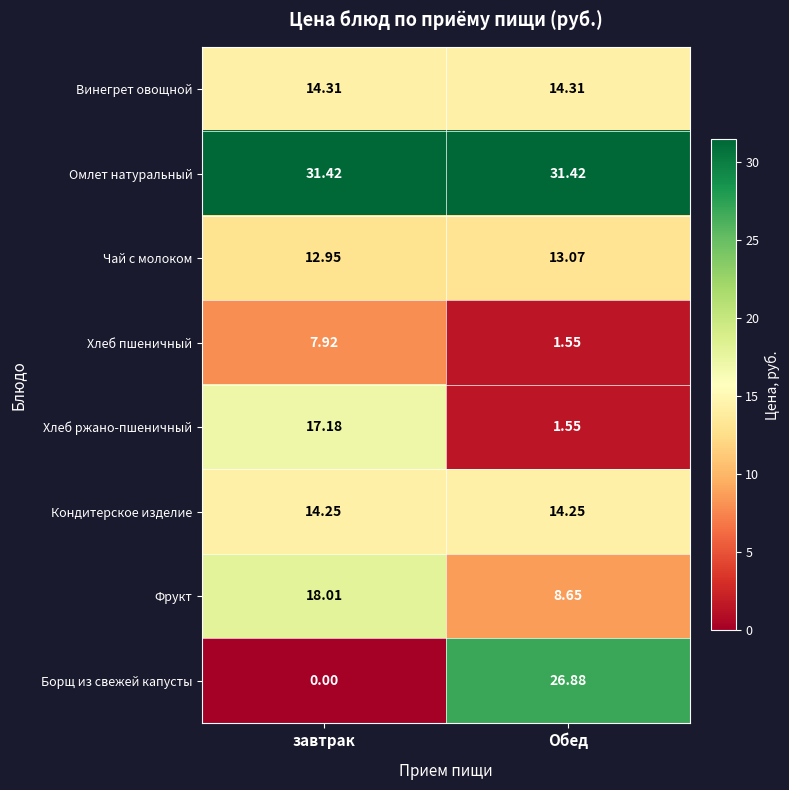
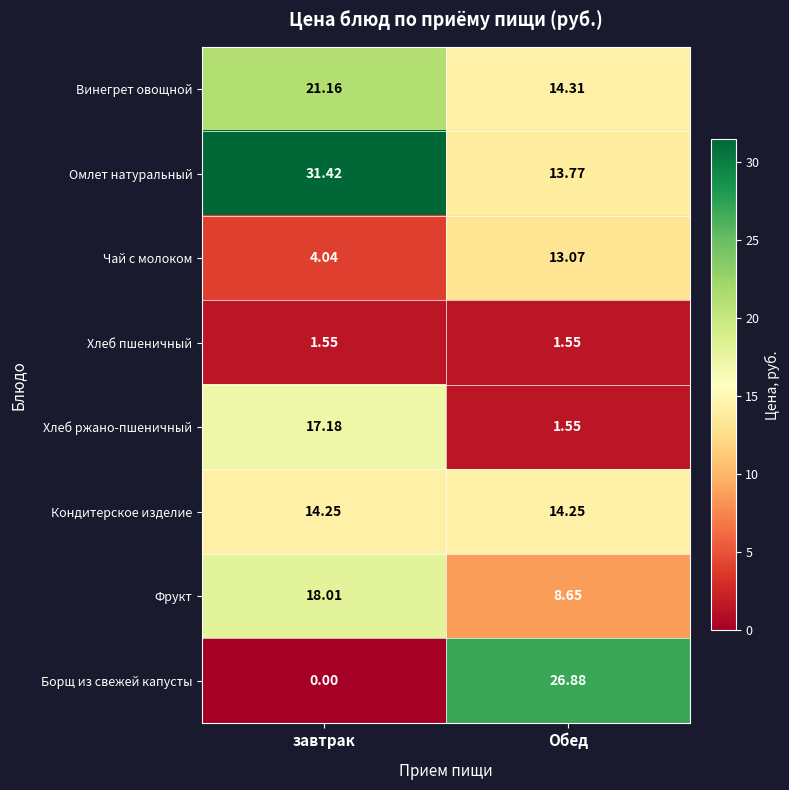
Винегрет овощной, завтрак: 14.31 -> 21.16
Омлет натуральный, Обед: 31.42 -> 13.77
Чай с молоком, завтрак: 12.95 -> 4.04
Хлеб пшеничный, завтрак: 7.92 -> 1.55
